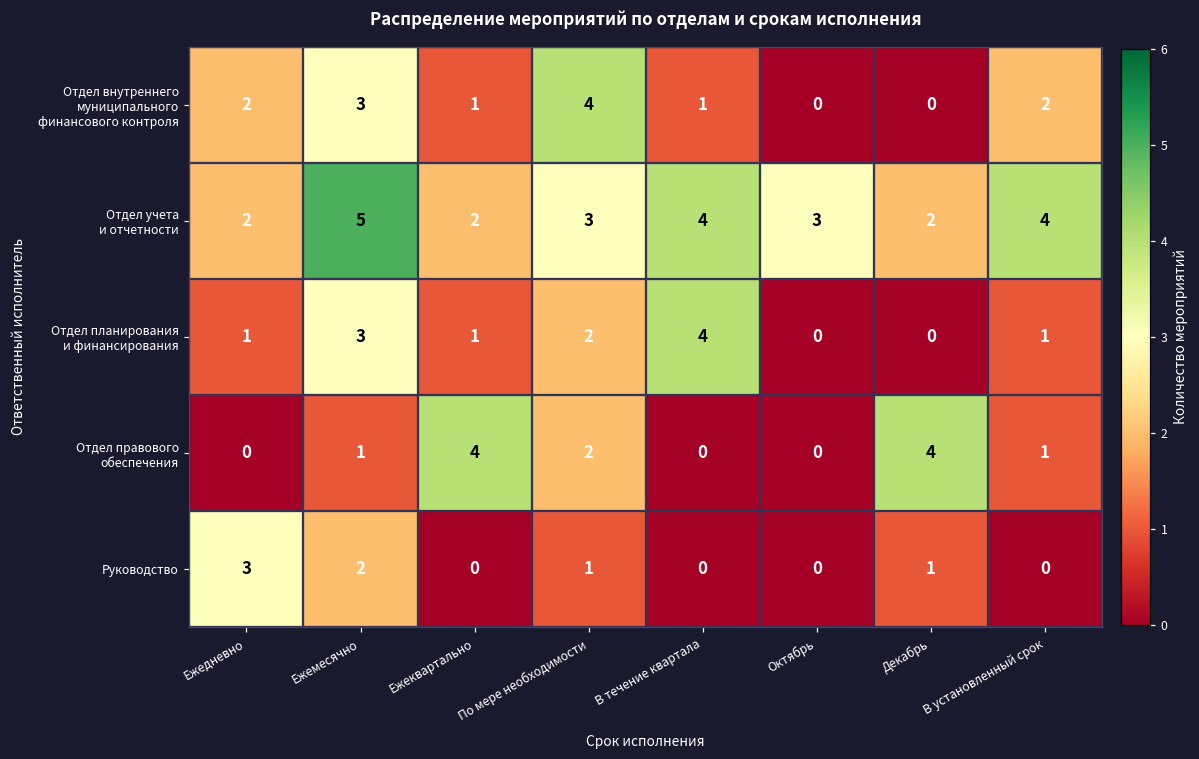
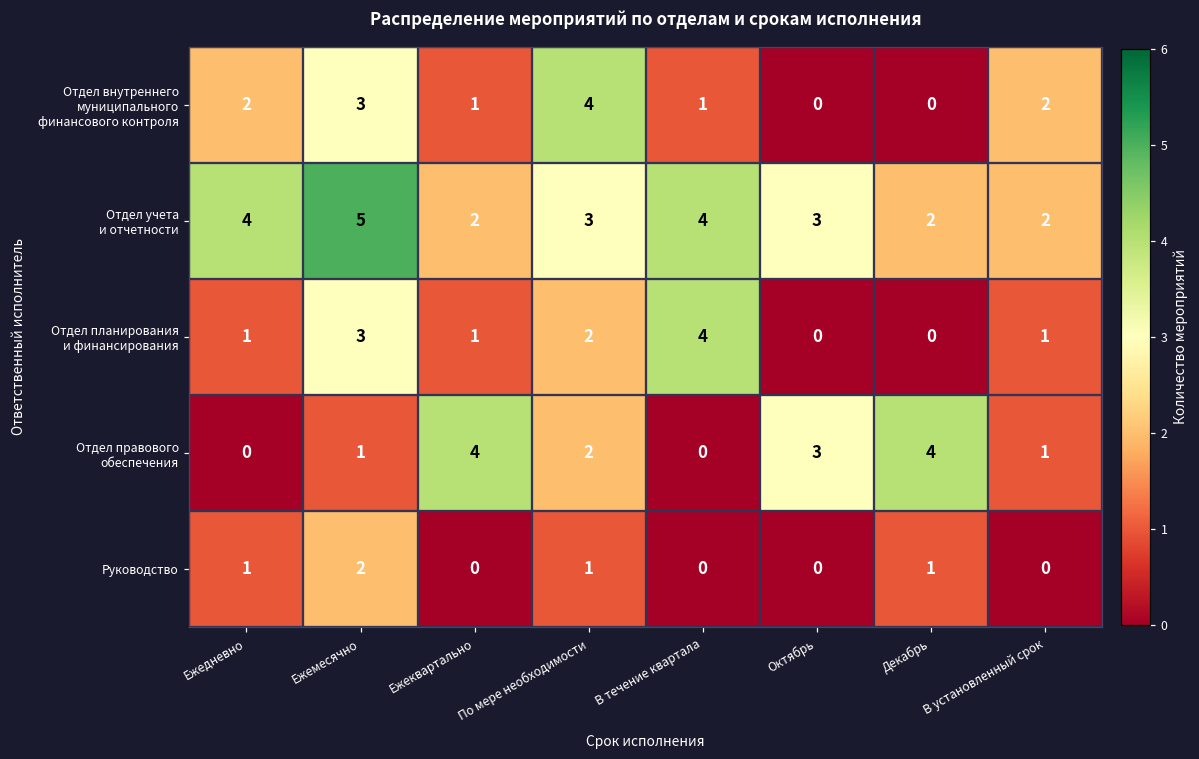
Отдел учета и отчетности, Ежедневно: 2 -> 4
Отдел учета и отчетности, В установленный срок: 4 -> 2
Отдел правового обеспечения, Октябрь: 0 -> 3
Руководство, Ежедневно: 3 -> 1
